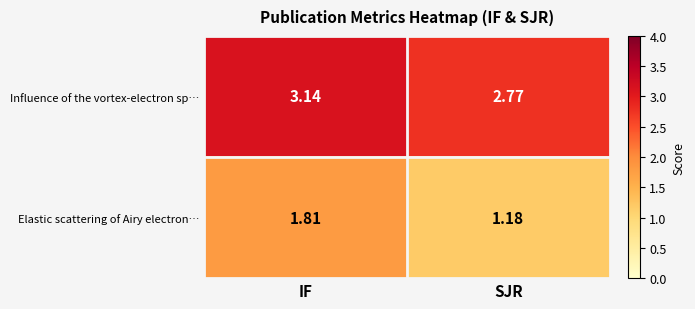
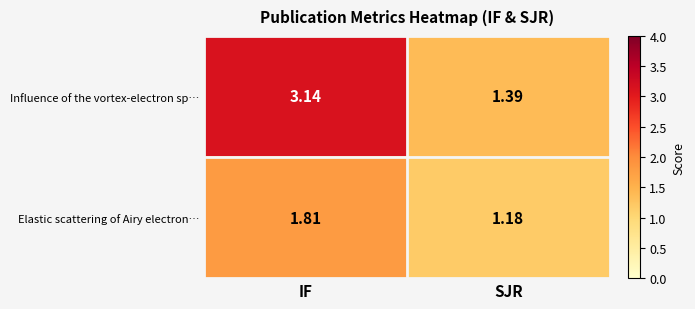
Influence of the vortex-electron sp…, SJR: 2.77 -> 1.39
